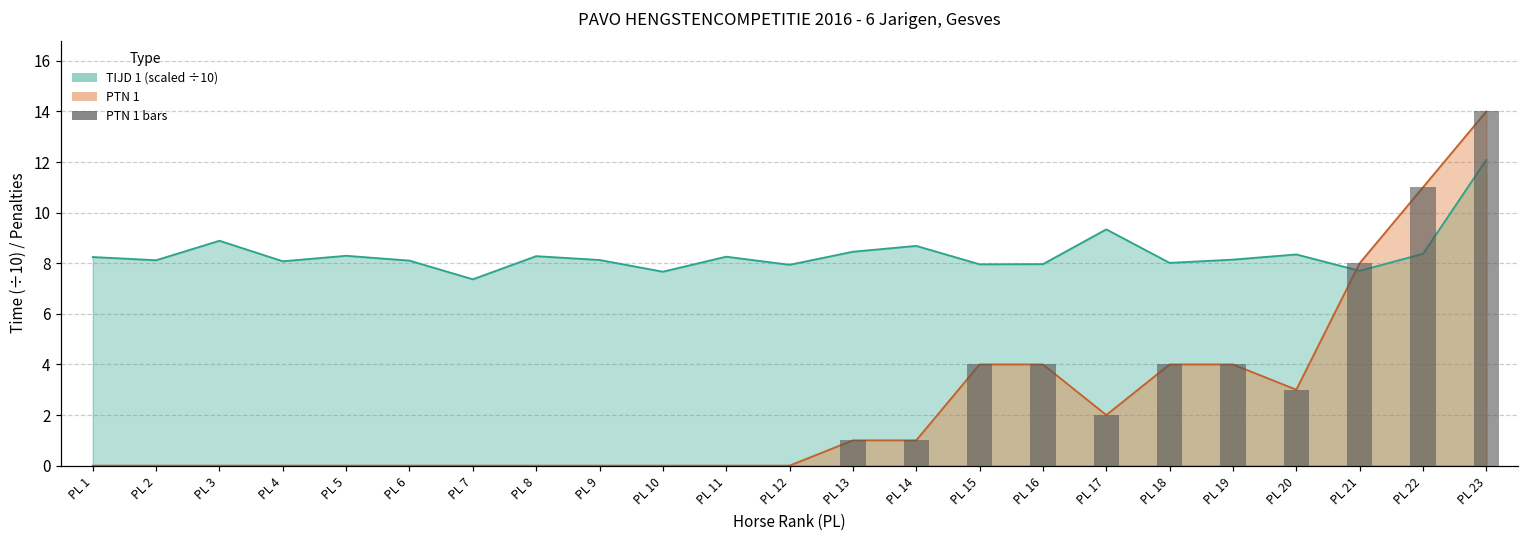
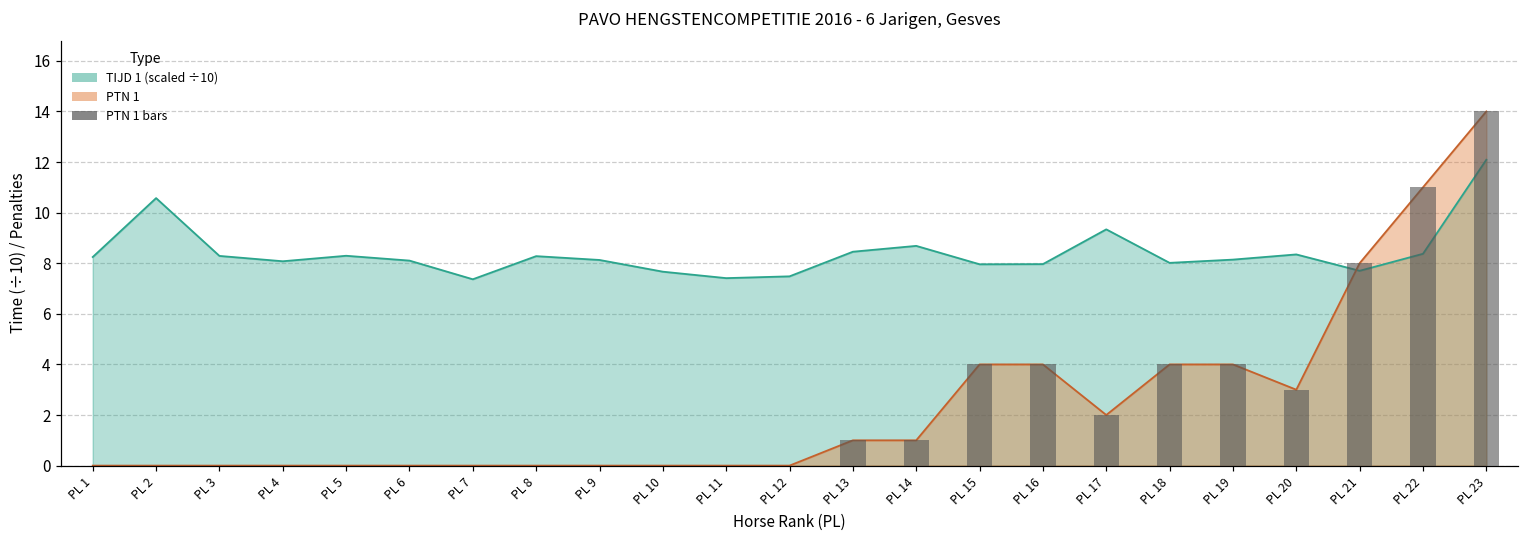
TIJD 1 (scaled ÷10), PL 2: 8.1 -> 10.6
TIJD 1 (scaled ÷10), PL 3: 8.9 -> 8.3
TIJD 1 (scaled ÷10), PL 11: 8.3 -> 7.4
TIJD 1 (scaled ÷10), PL 12: 7.9 -> 7.5
